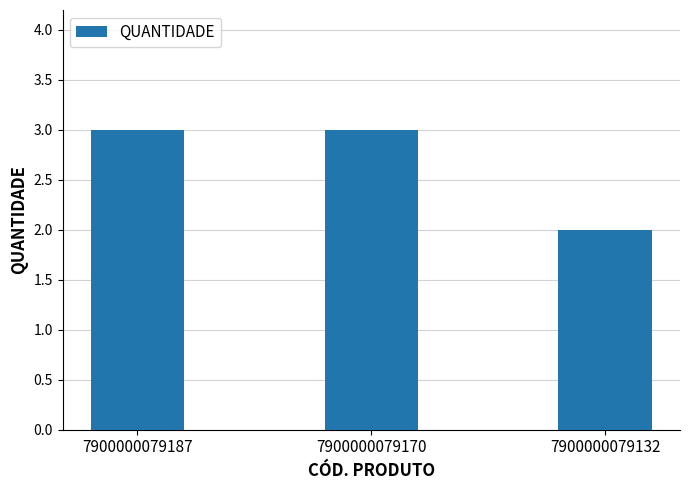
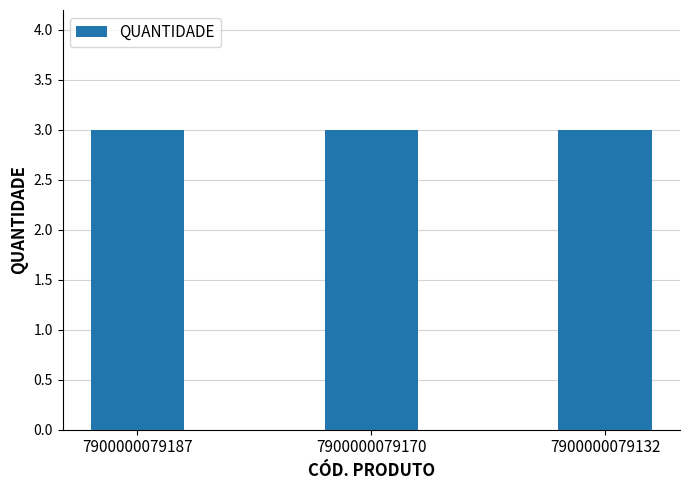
7900000079132: 2 -> 3
